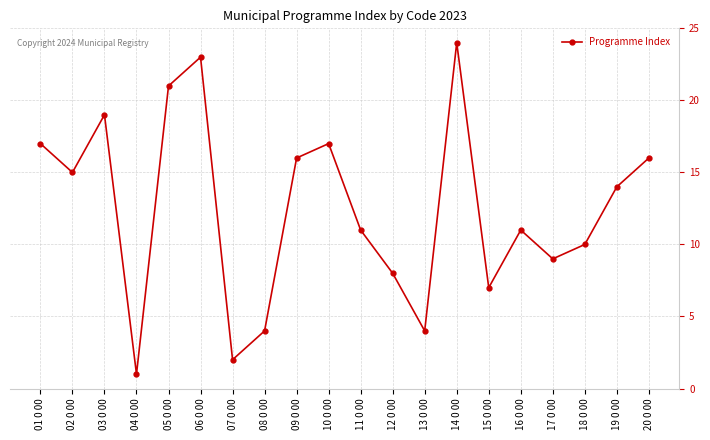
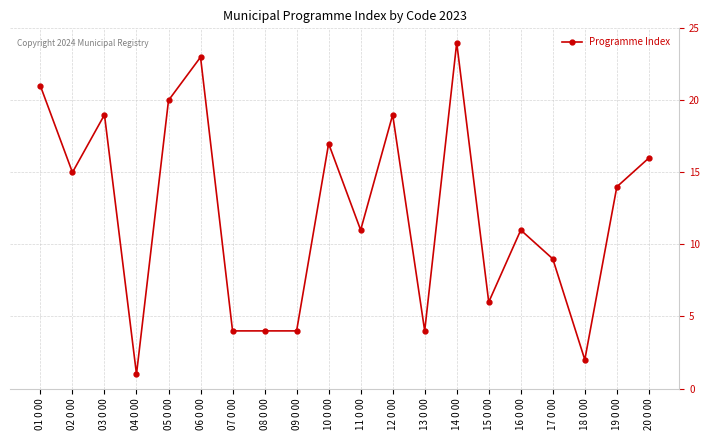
01 0 00: 17 -> 21
05 0 00: 21 -> 20
07 0 00: 2 -> 4
09 0 00: 16 -> 4
12 0 00: 8 -> 19
15 0 00: 7 -> 6
18 0 00: 10 -> 2
